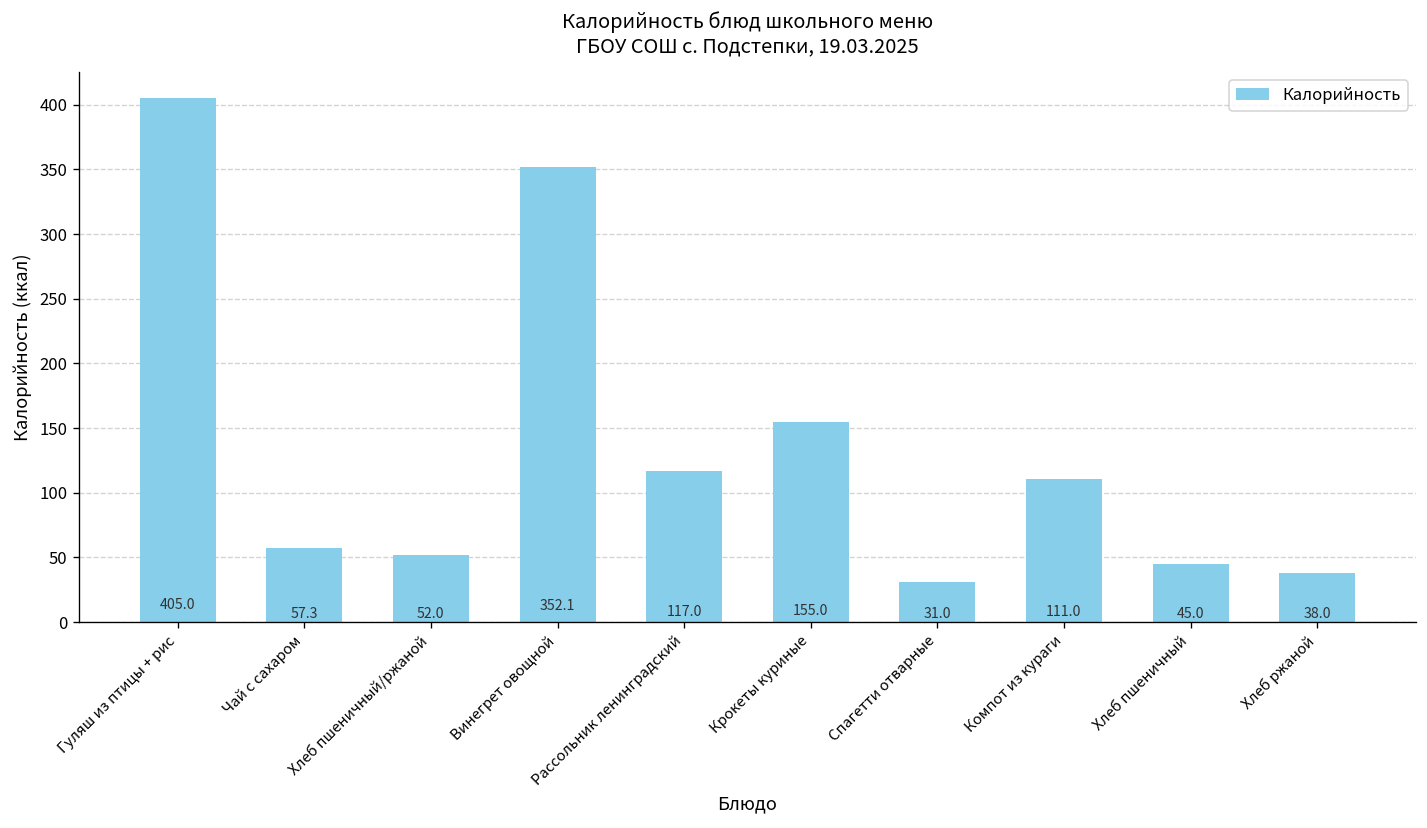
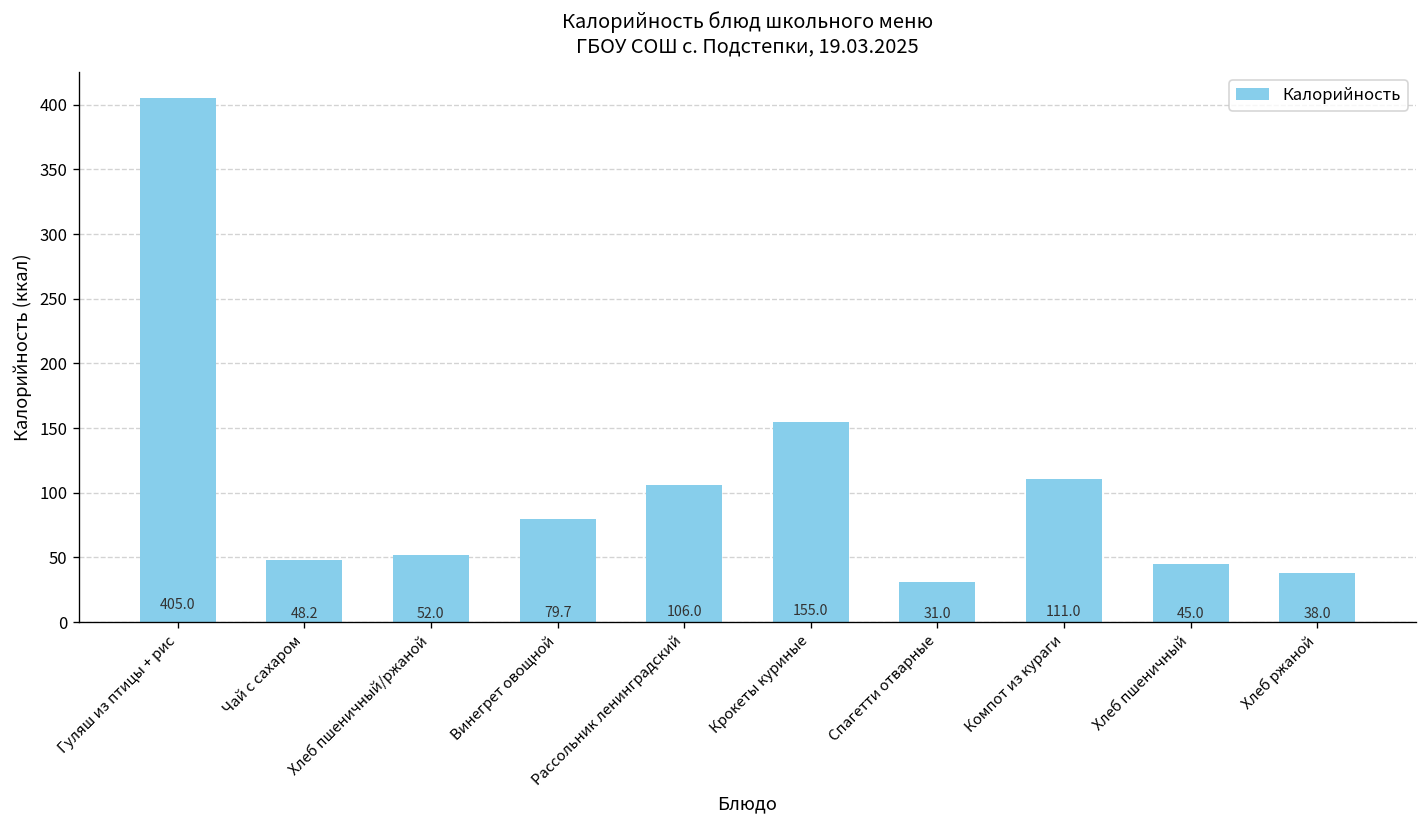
Чай с сахаром: 57.3 -> 48.2
Винегрет овощной: 352.1 -> 79.7
Рассольник ленинградский: 117.0 -> 106.0
